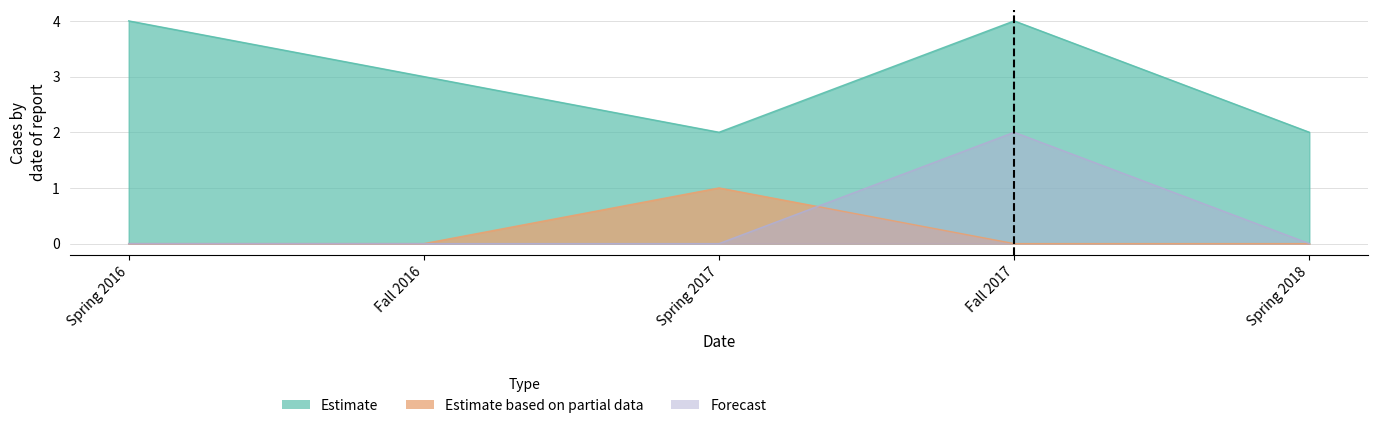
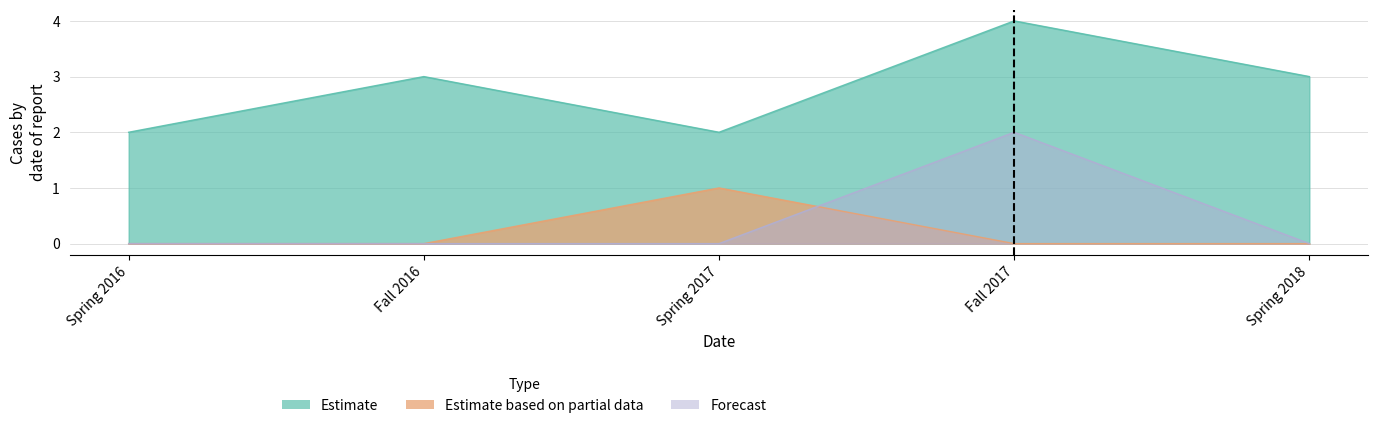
Estimate, Spring 2016: 4 -> 2
Estimate, Spring 2018: 2 -> 3
